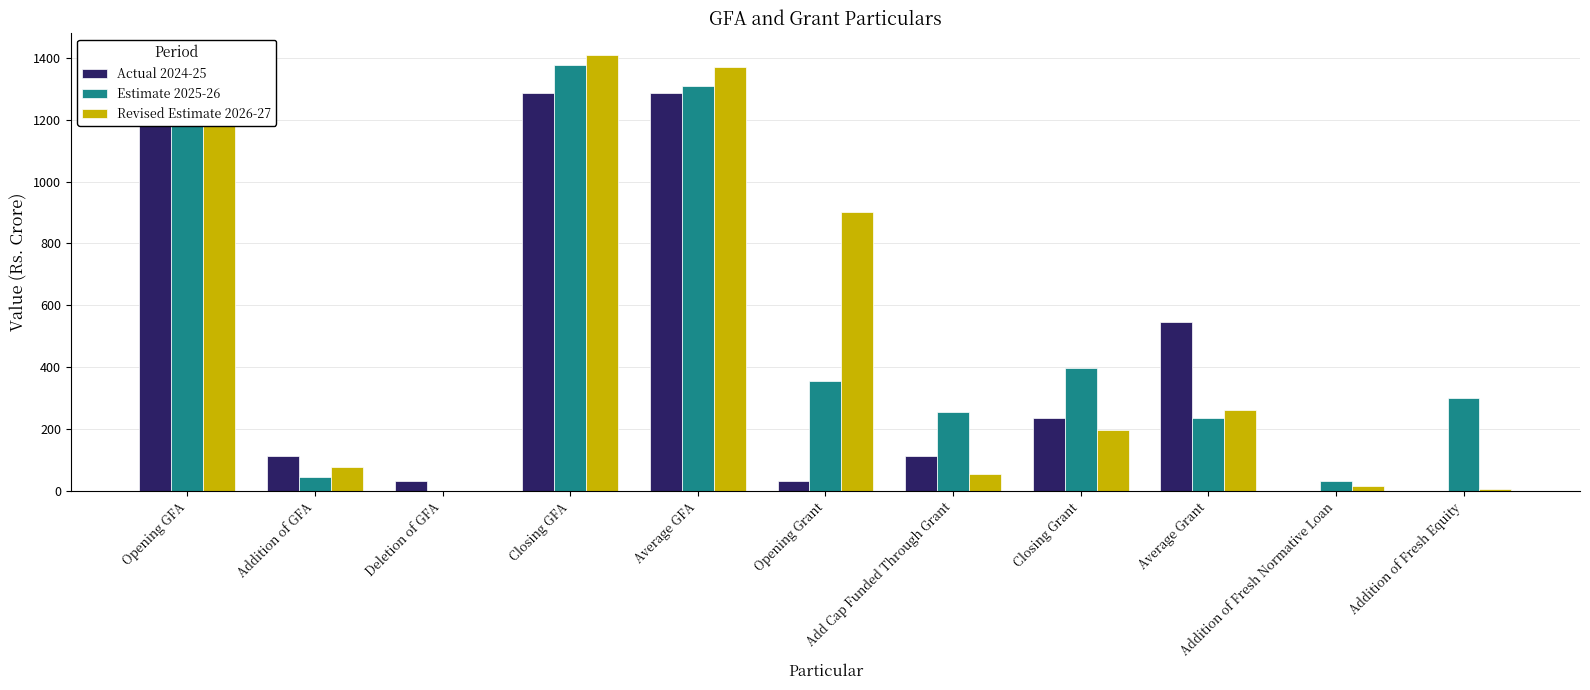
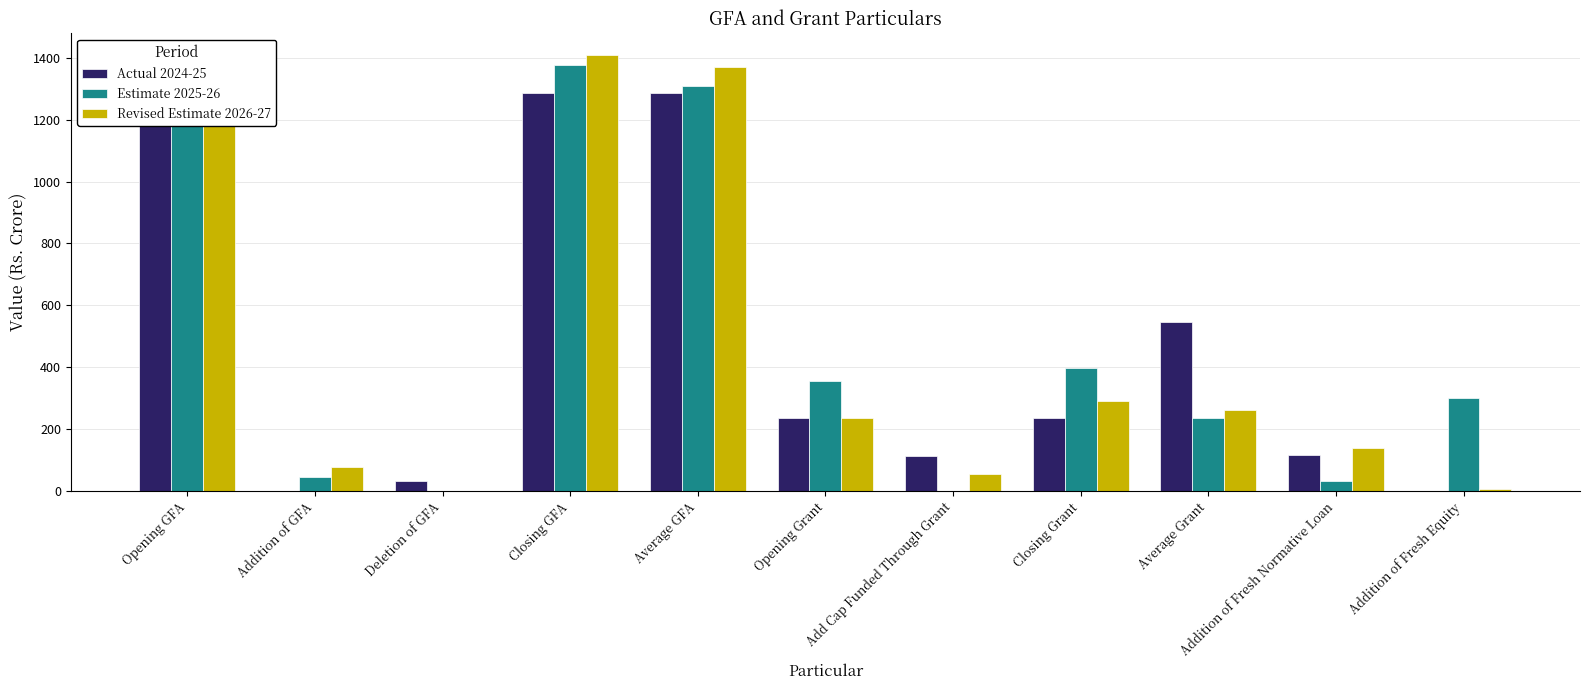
Actual 2024-25, Addition of GFA: 110 -> 0
Actual 2024-25, Opening Grant: 30 -> 230
Revised Estimate 2026-27, Opening Grant: 900 -> 230
Estimate 2025-26, Add Cap Funded Through Grant: 250 -> 0
Revised Estimate 2026-27, Closing Grant: 200 -> 290
Actual 2024-25, Addition of Fresh Normative Loan: 0 -> 120
Revised Estimate 2026-27, Addition of Fresh Normative Loan: 10 -> 140
